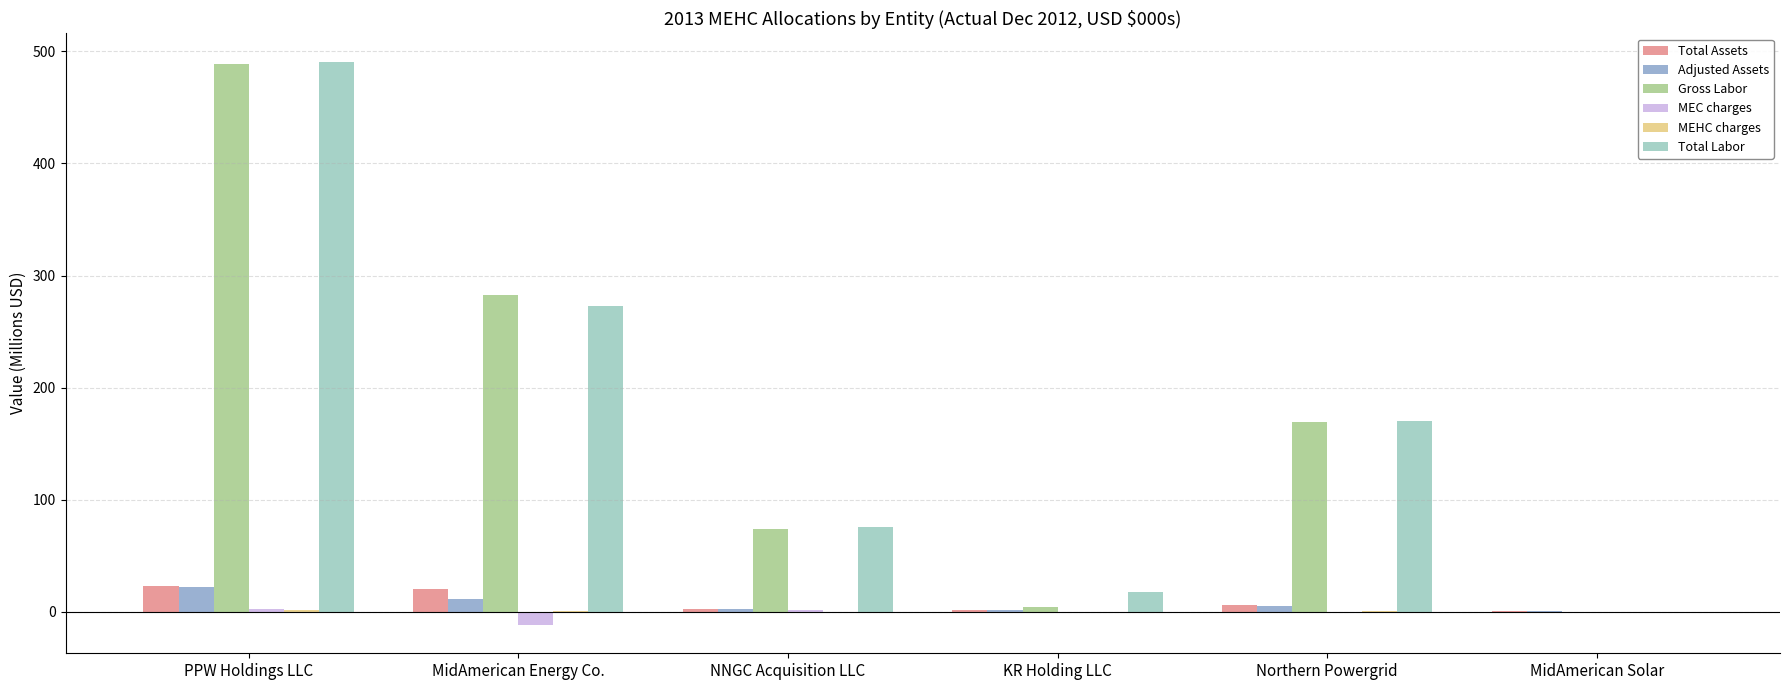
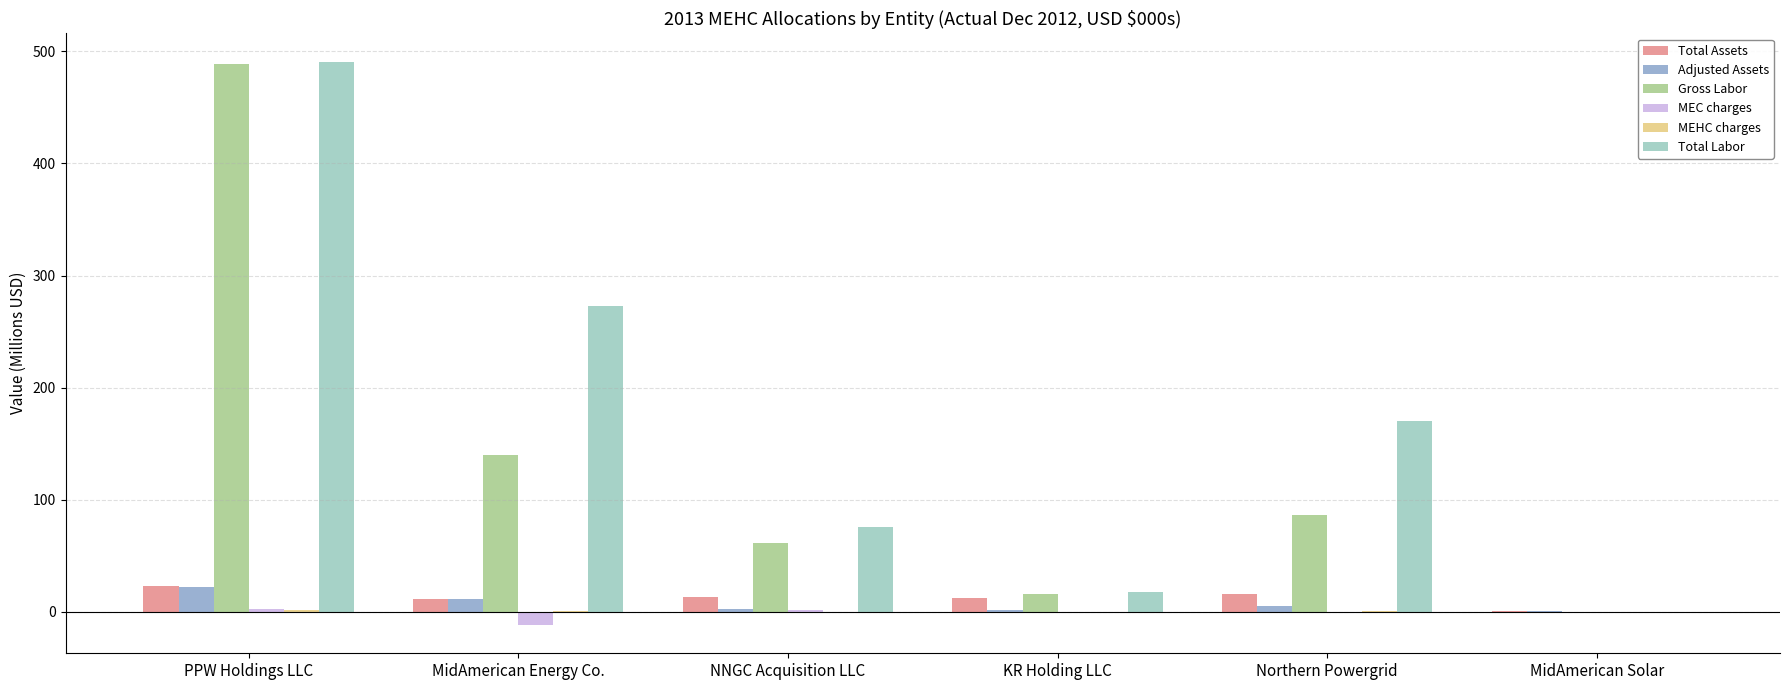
Total Assets, MidAmerican Energy Co.: 21 -> 11
Gross Labor, MidAmerican Energy Co.: 282 -> 140
Total Assets, NNGC Acquisition LLC: 3 -> 14
Gross Labor, NNGC Acquisition LLC: 74 -> 61
Total Assets, KR Holding LLC: 2 -> 13
Gross Labor, KR Holding LLC: 4 -> 16
Total Assets, Northern Powergrid: 6 -> 16
Gross Labor, Northern Powergrid: 170 -> 87
